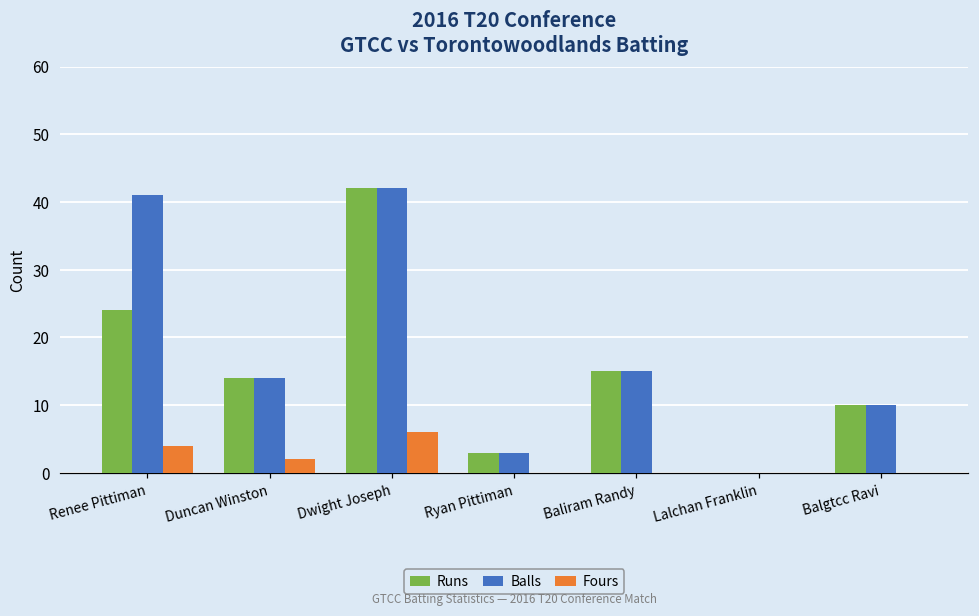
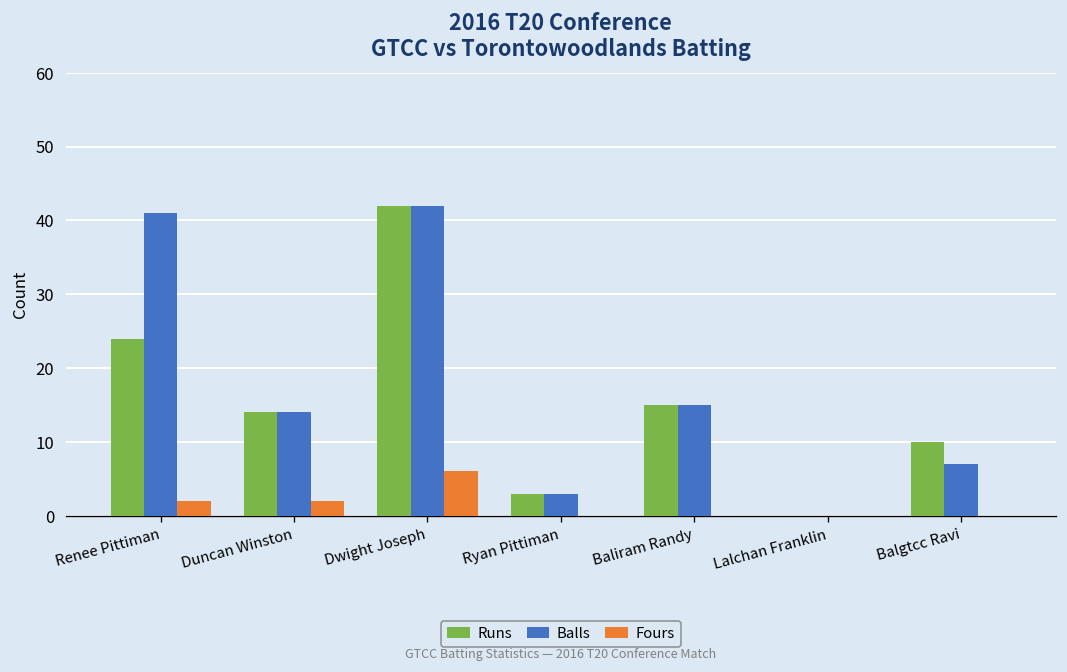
Fours, Renee Pittiman: 4 -> 2
Balls, Balgtcc Ravi: 10 -> 7
